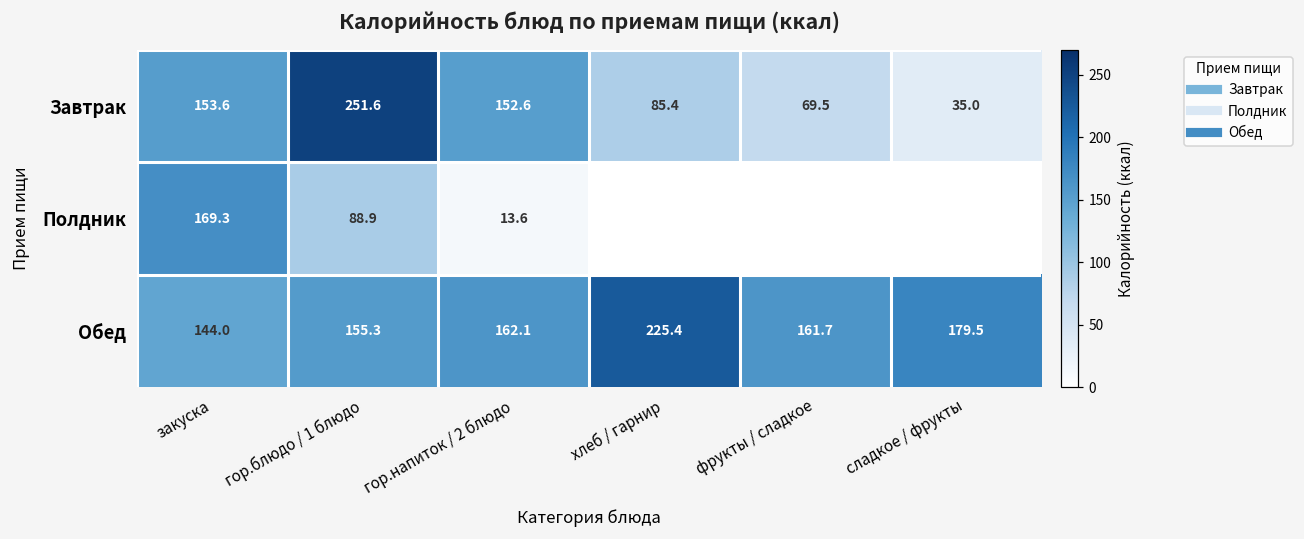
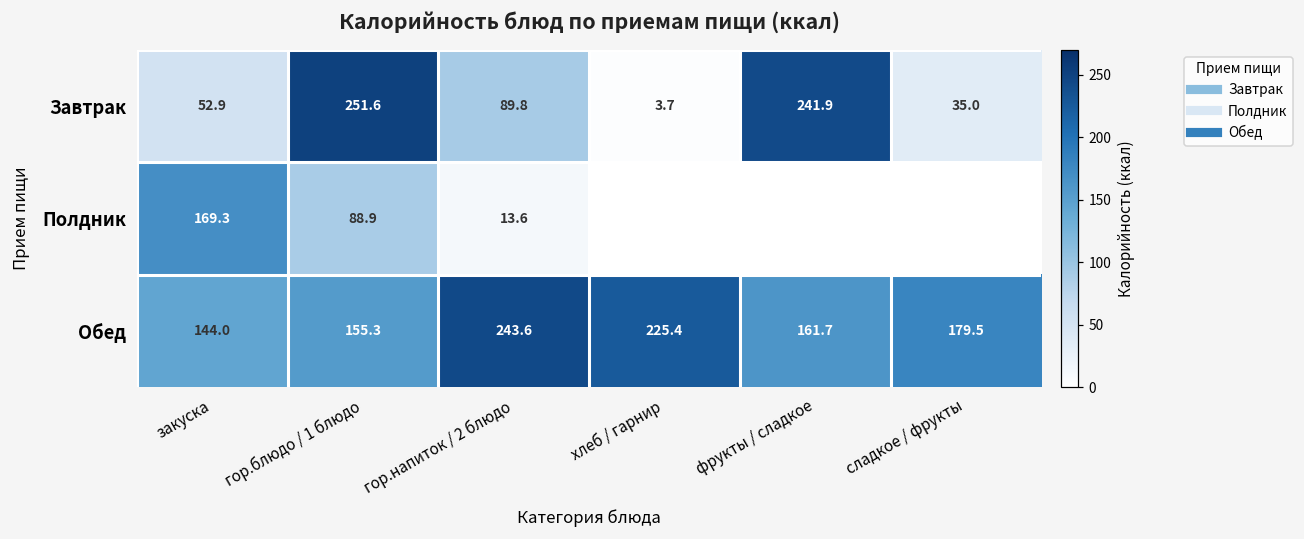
Завтрак, закуска: 153.6 -> 52.9
Завтрак, гор.напиток / 2 блюдо: 152.6 -> 89.8
Завтрак, хлеб / гарнир: 85.4 -> 3.7
Завтрак, фрукты / сладкое: 69.5 -> 241.9
Обед, гор.напиток / 2 блюдо: 162.1 -> 243.6
